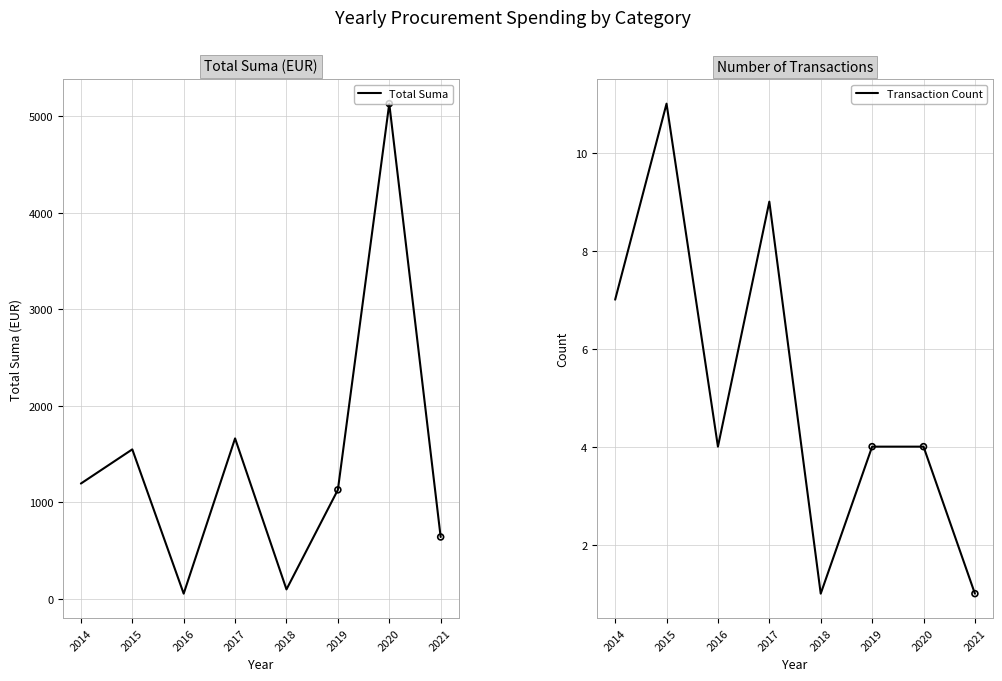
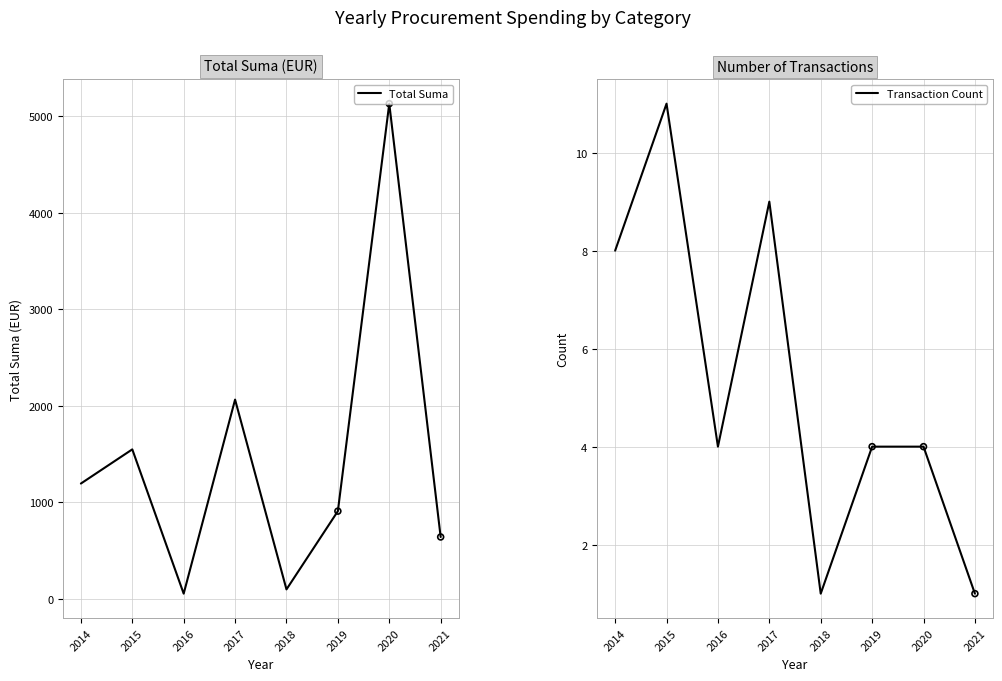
Total Suma (EUR), Total Suma, 2017: 1700 -> 2100
Total Suma (EUR), Total Suma, 2019: 1100 -> 900
Number of Transactions, Transaction Count, 2014: 7 -> 8
